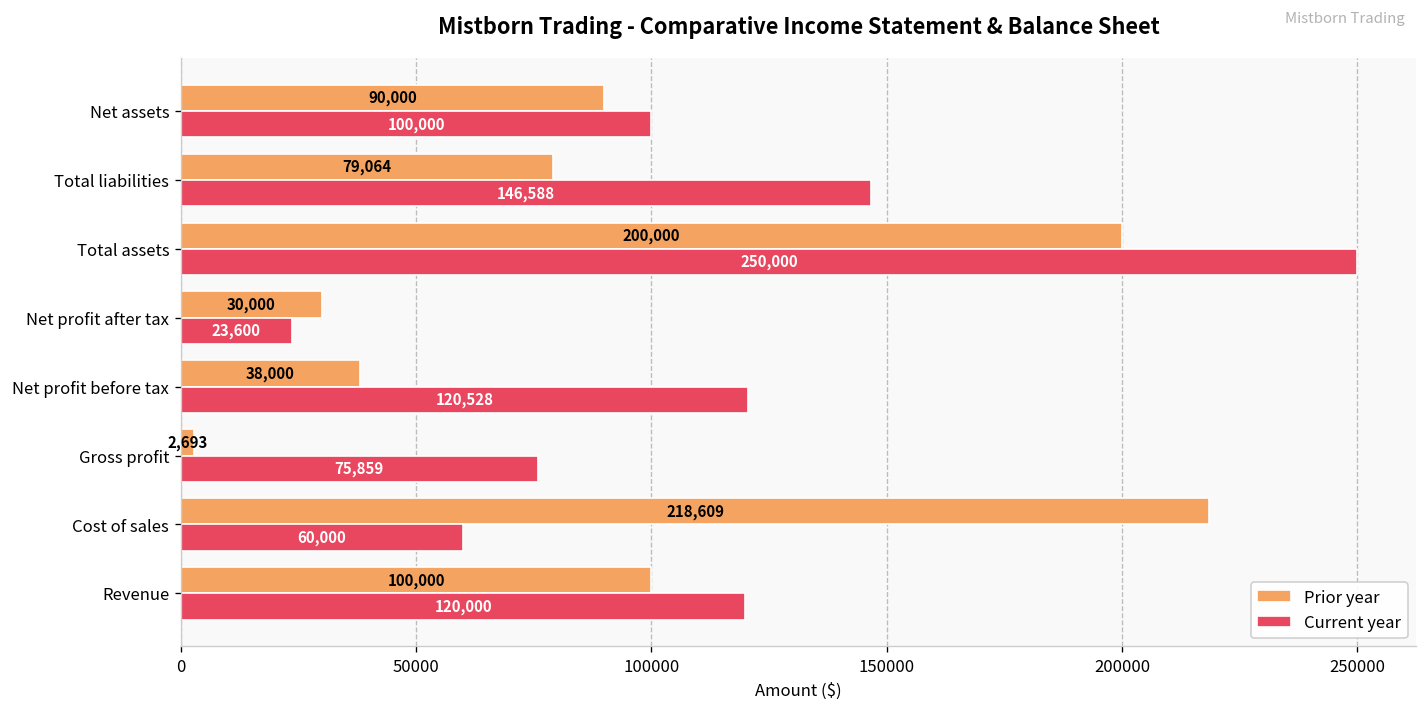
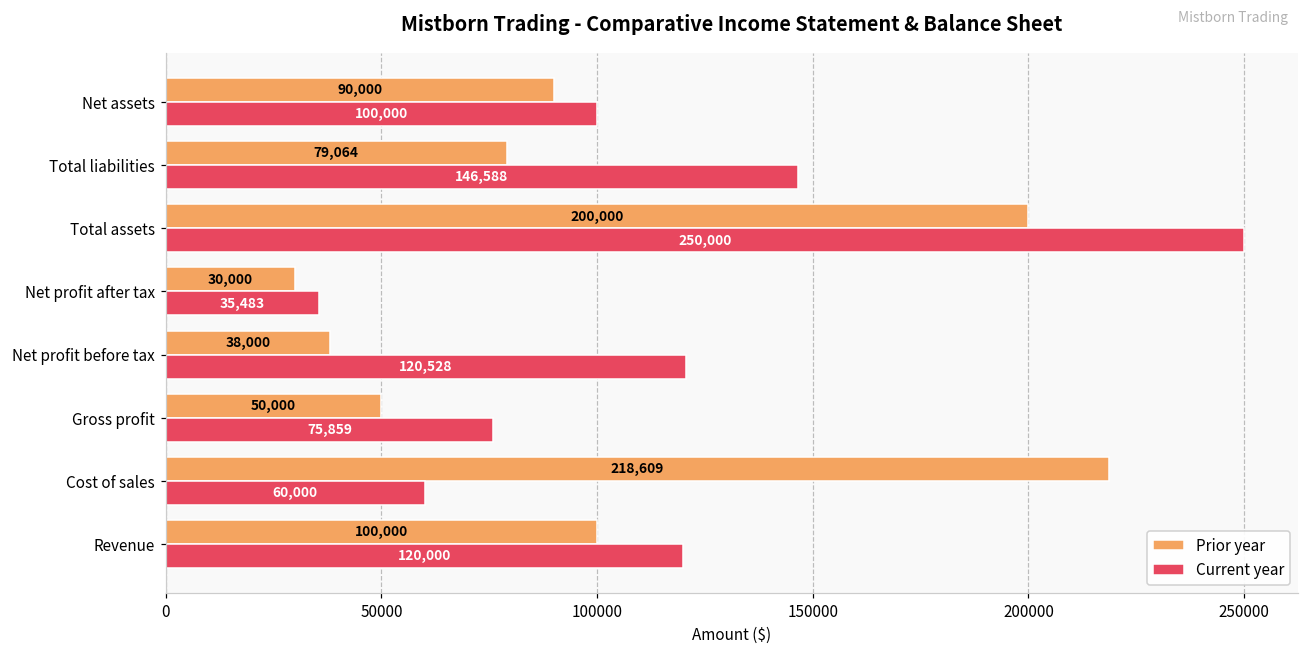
Current year, Net profit after tax: 23,600 -> 35,483
Prior year, Gross profit: 2,693 -> 50,000
